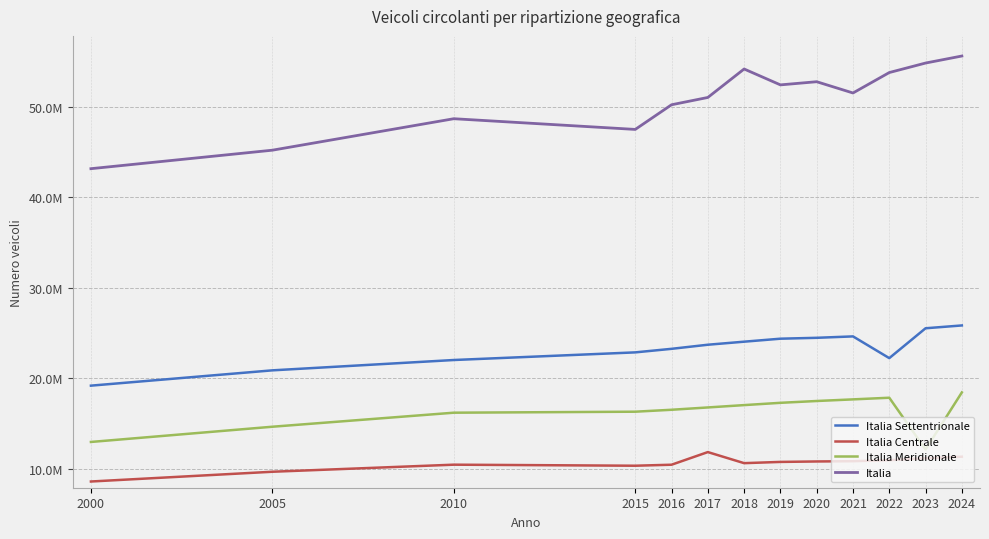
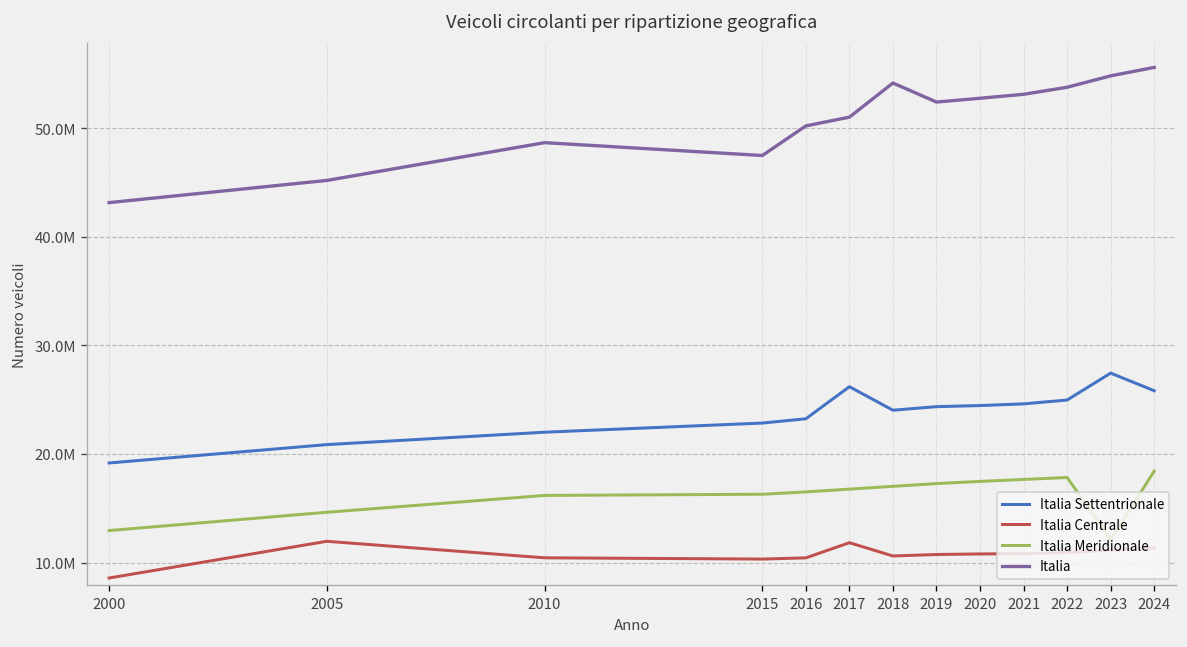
Italia Centrale, 2005: 10000000 -> 12000000
Italia Settentrionale, 2017: 24000000 -> 26000000
Italia, 2021: 52000000 -> 53000000
Italia Settentrionale, 2022: 22000000 -> 25000000
Italia Settentrionale, 2023: 26000000 -> 27000000
